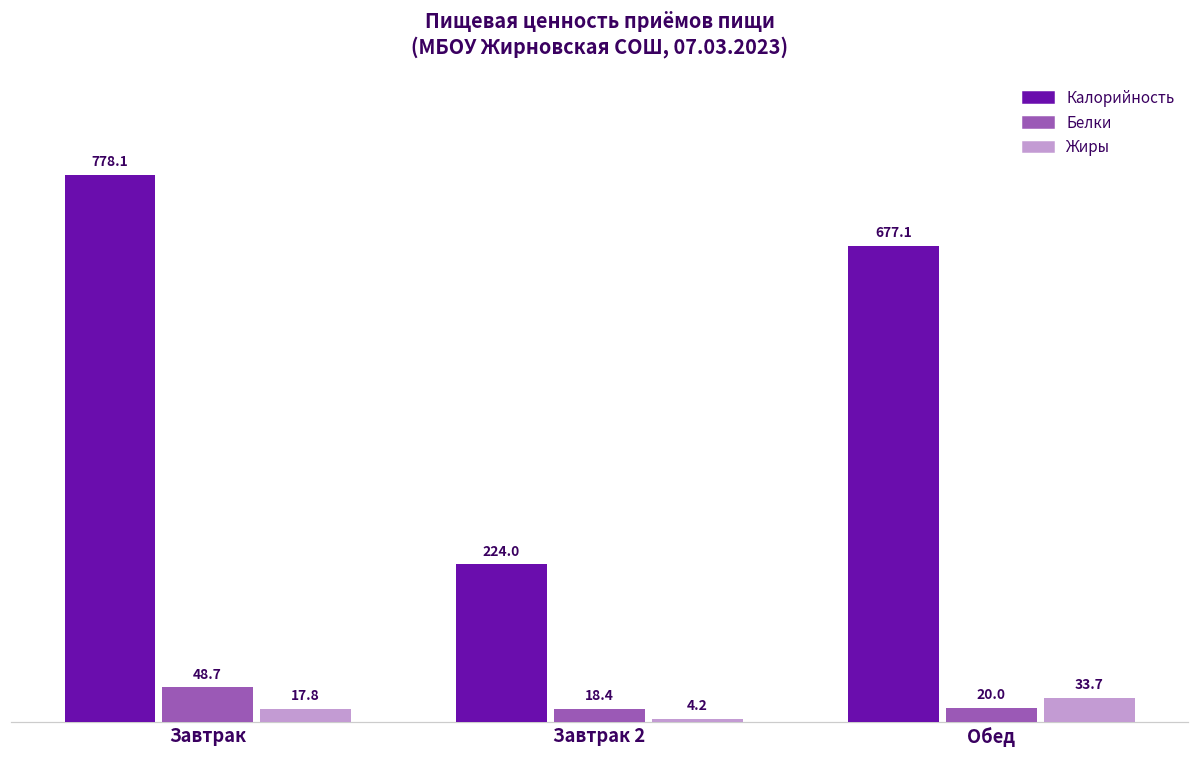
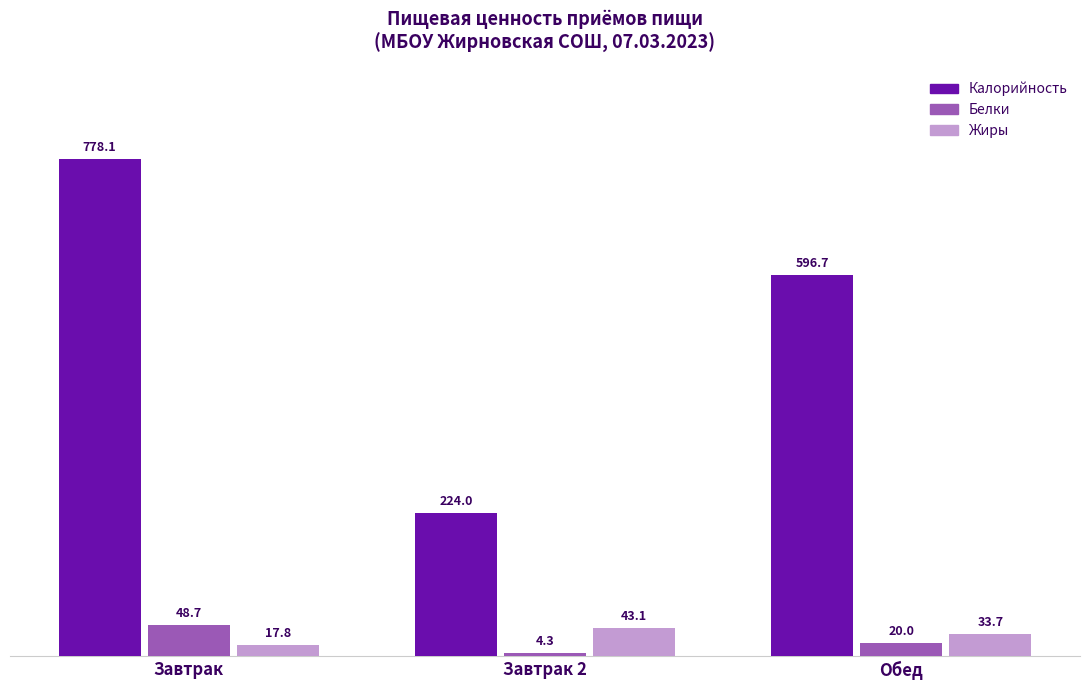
Белки, Завтрак 2: 18.4 -> 4.3
Жиры, Завтрак 2: 4.2 -> 43.1
Калорийность, Обед: 677.1 -> 596.7
